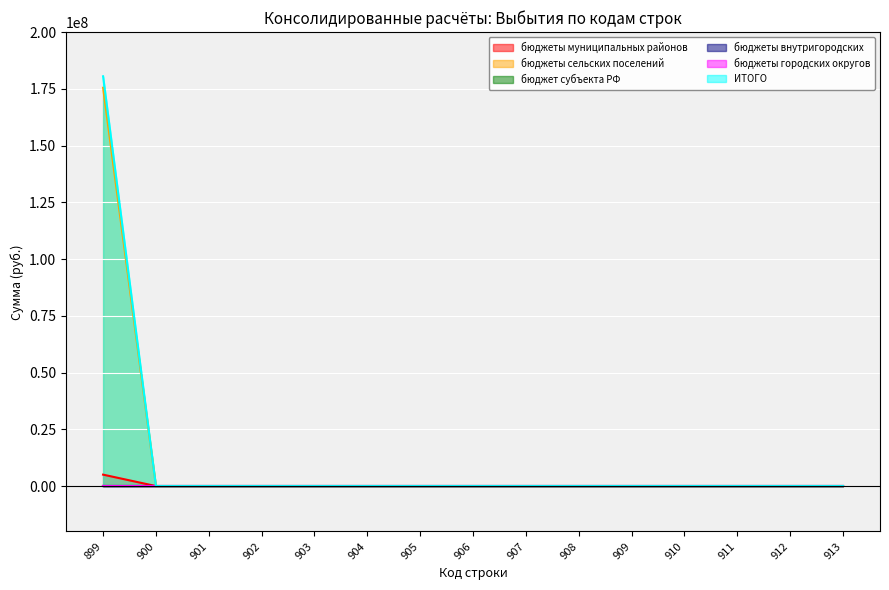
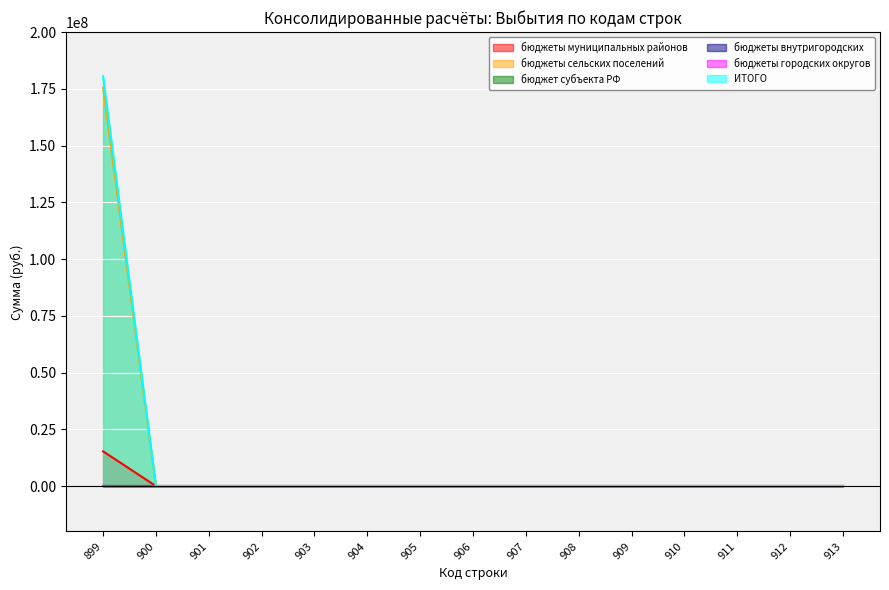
бюджеты муниципальных районов, 899: 5000000 -> 15000000
